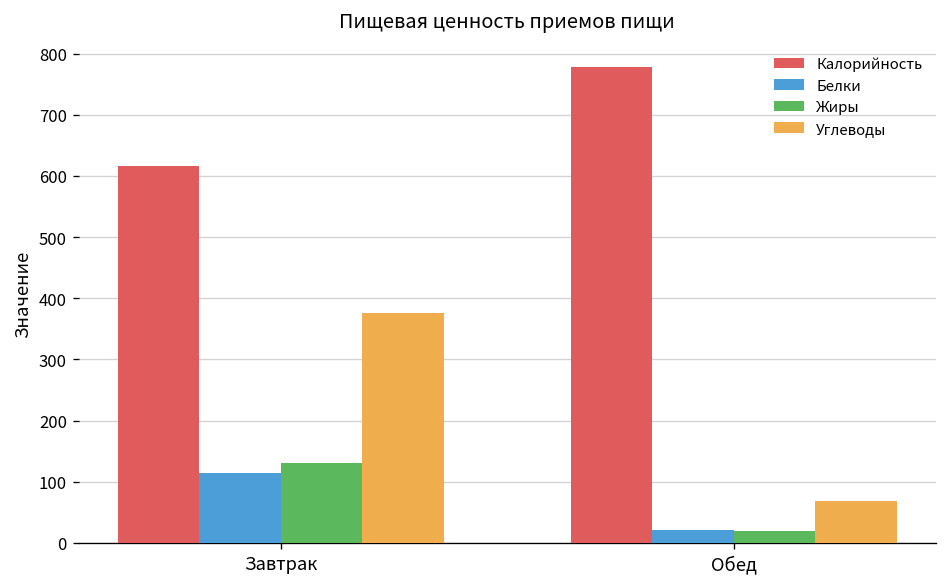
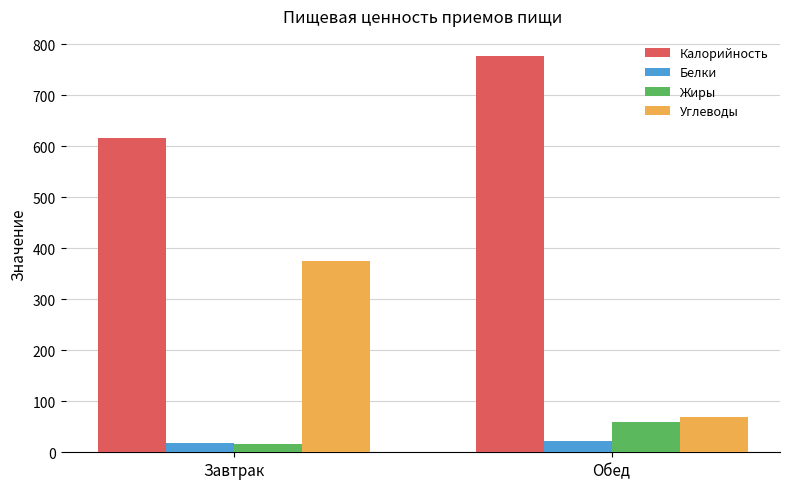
Белки, Завтрак: 120 -> 20
Жиры, Завтрак: 130 -> 20
Жиры, Обед: 20 -> 60
